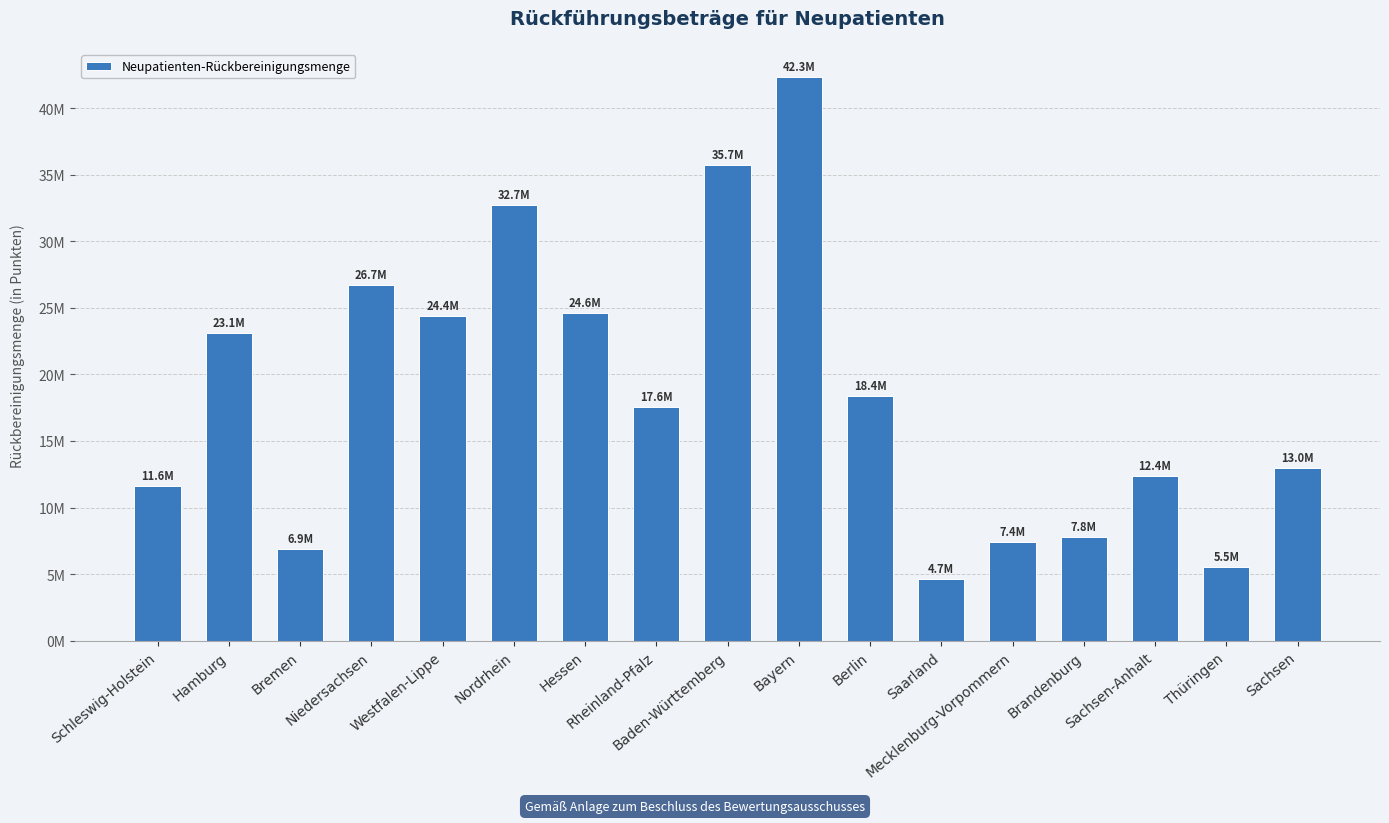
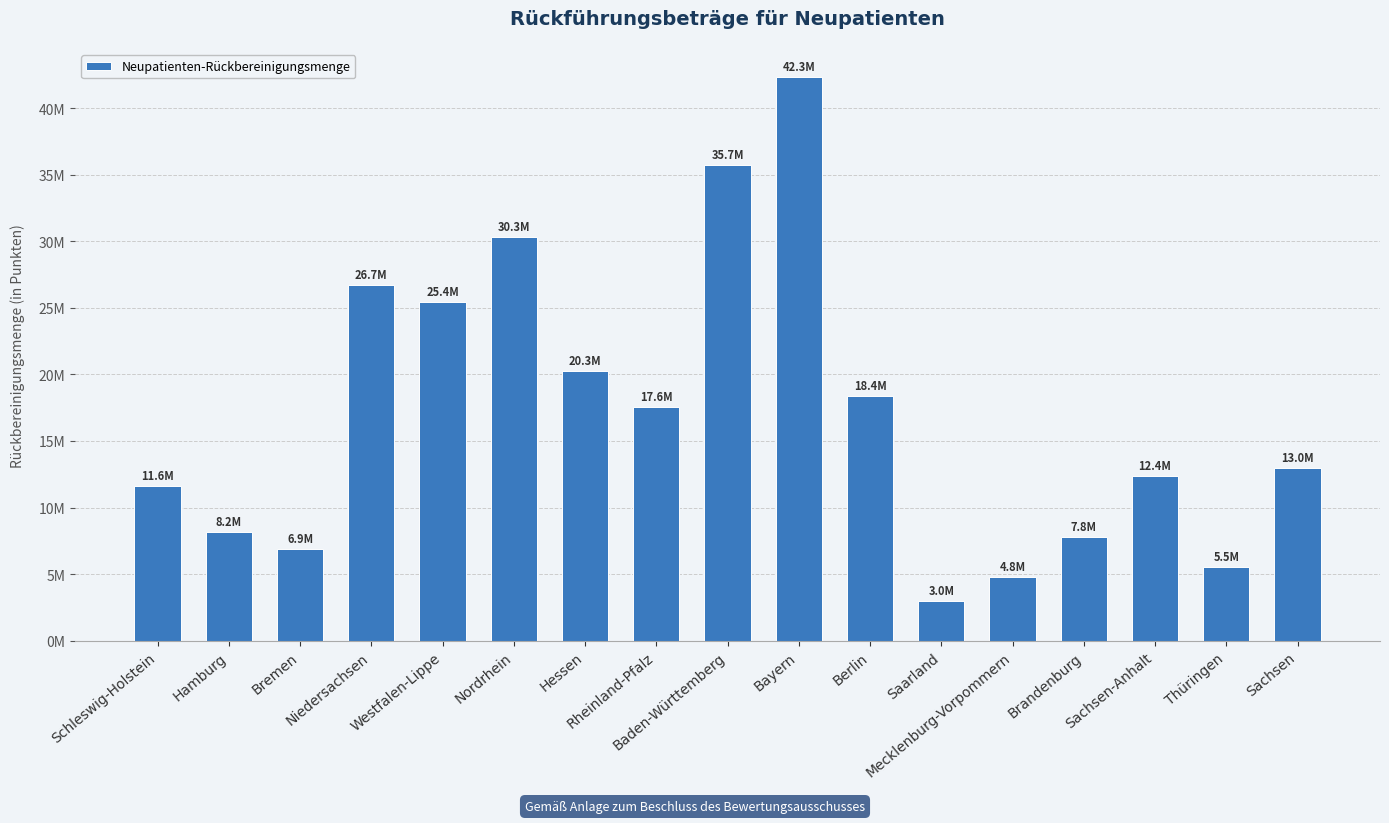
Hamburg: 23.1M -> 8.2M
Westfalen-Lippe: 24.4M -> 25.4M
Nordrhein: 32.7M -> 30.3M
Hessen: 24.6M -> 20.3M
Saarland: 4.7M -> 3.0M
Mecklenburg-Vorpommern: 7.4M -> 4.8M
